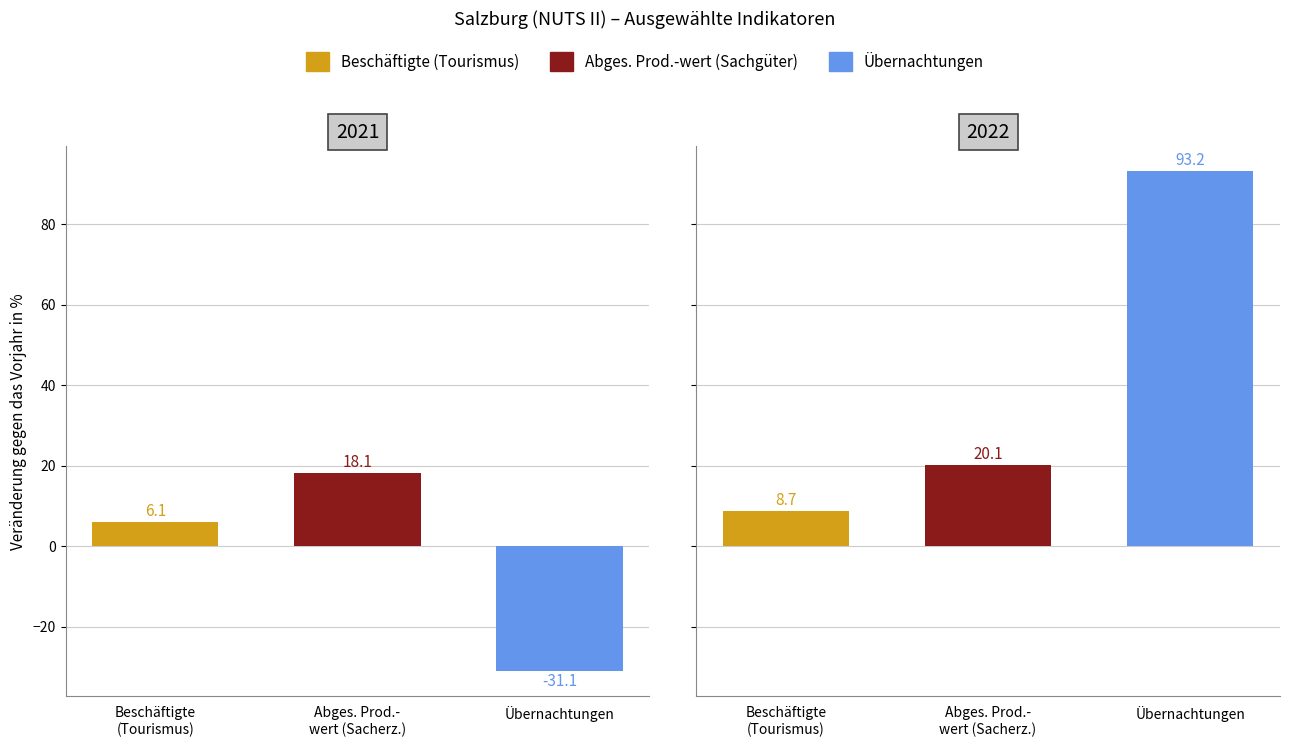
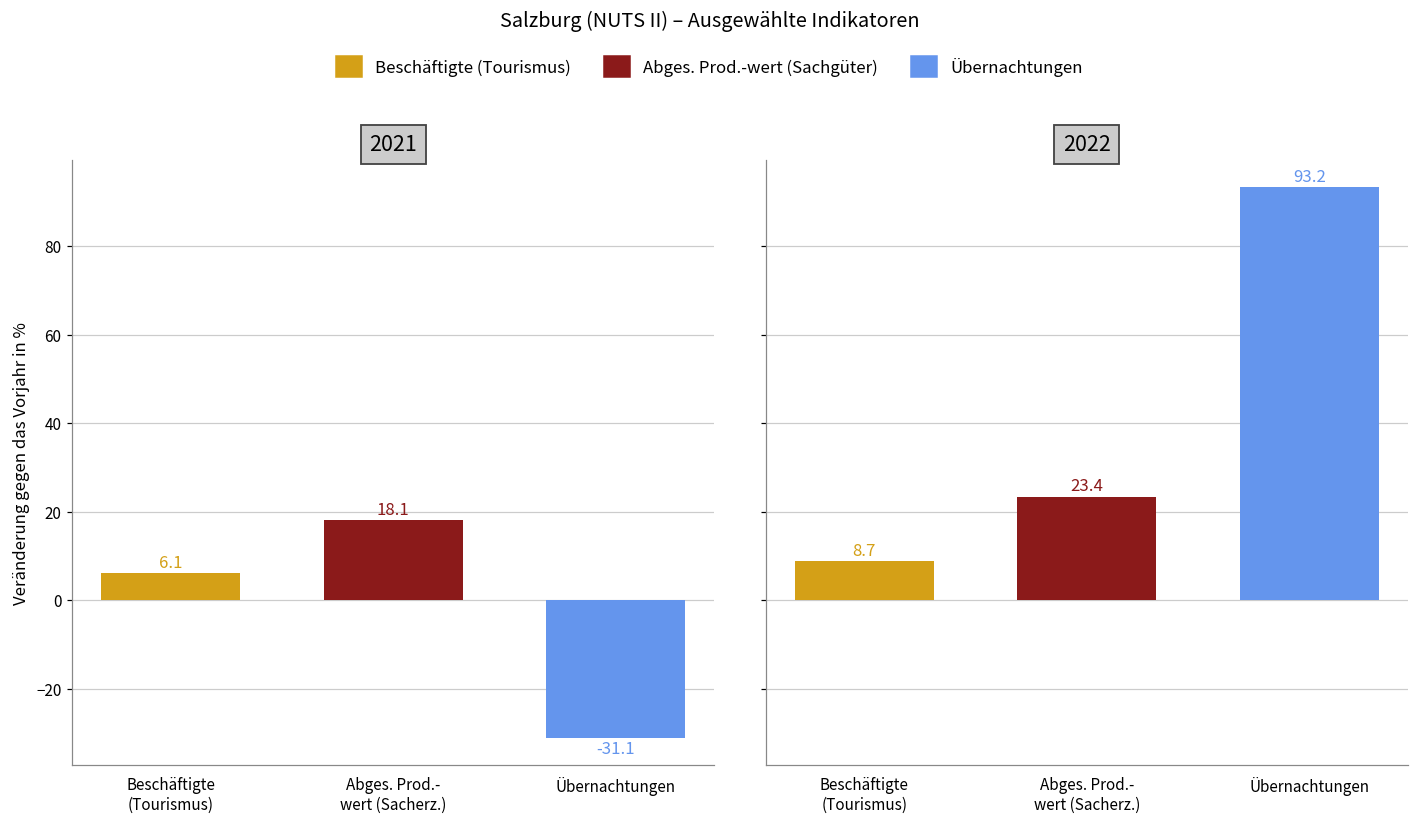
2022, Abges. Prod.- wert (Sacherz.): 20.1 -> 23.4
